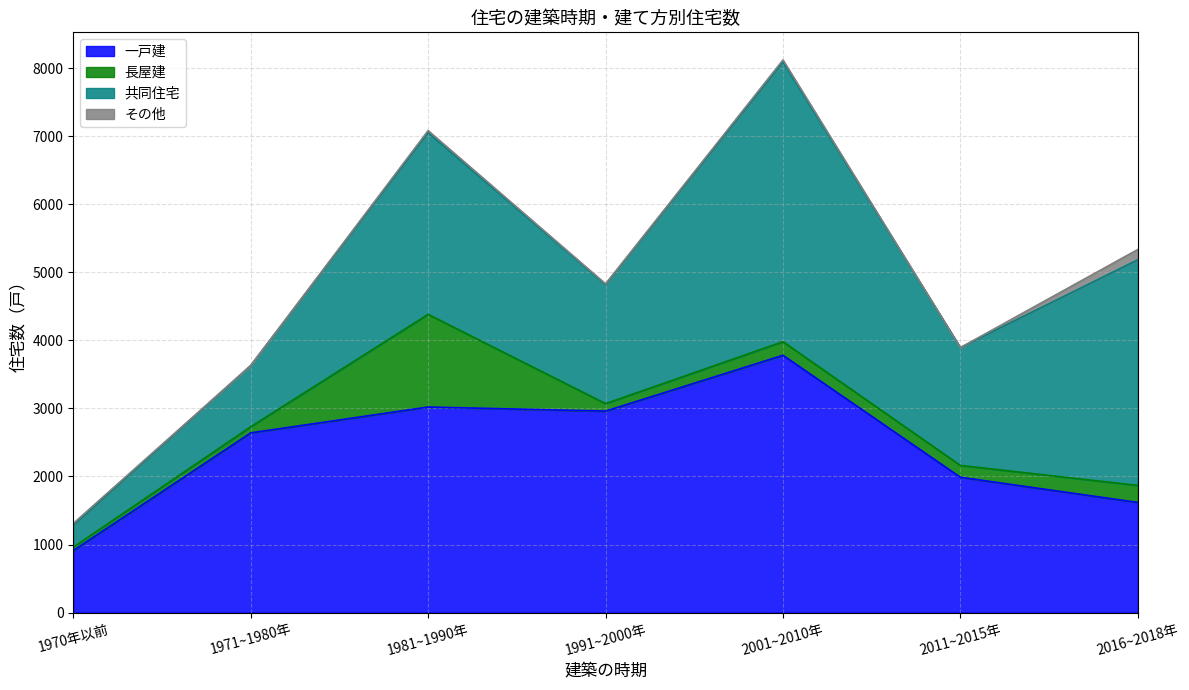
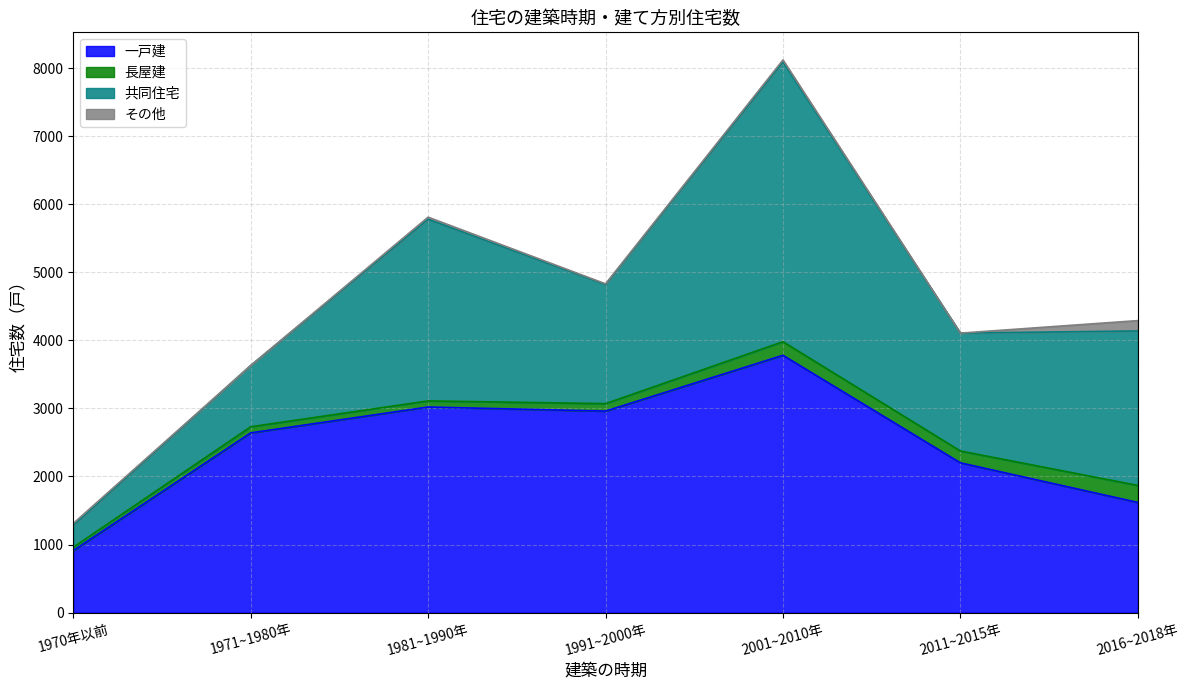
長屋建, 1981~1990年: 1400 -> 100
一戸建, 2011~2015年: 2000 -> 2200
共同住宅, 2016~2018年: 3300 -> 2300
